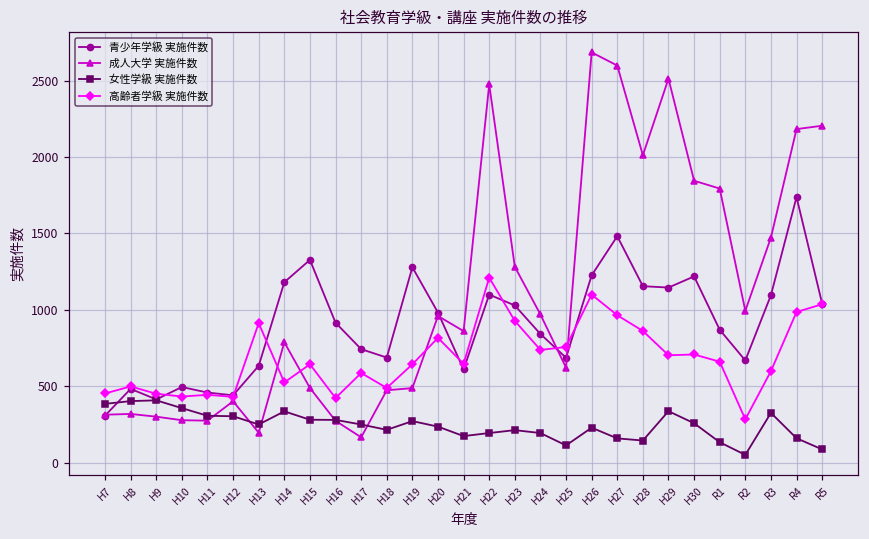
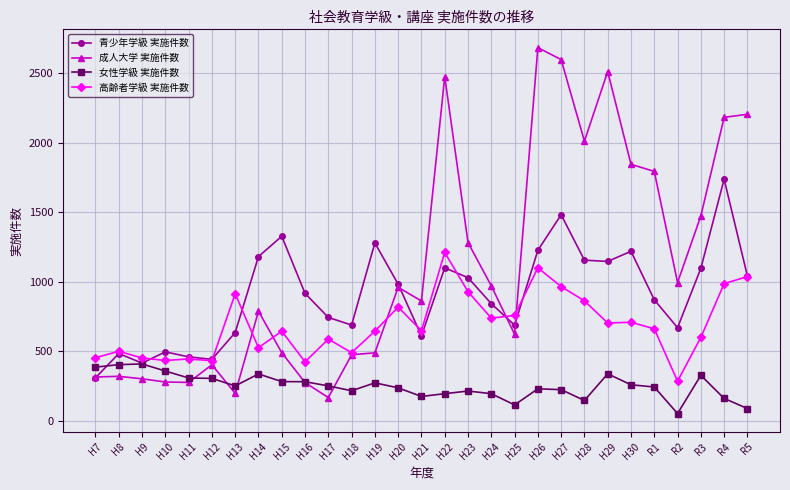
女性学級 実施件数, H27: 160 -> 220
女性学級 実施件数, R1: 130 -> 240
